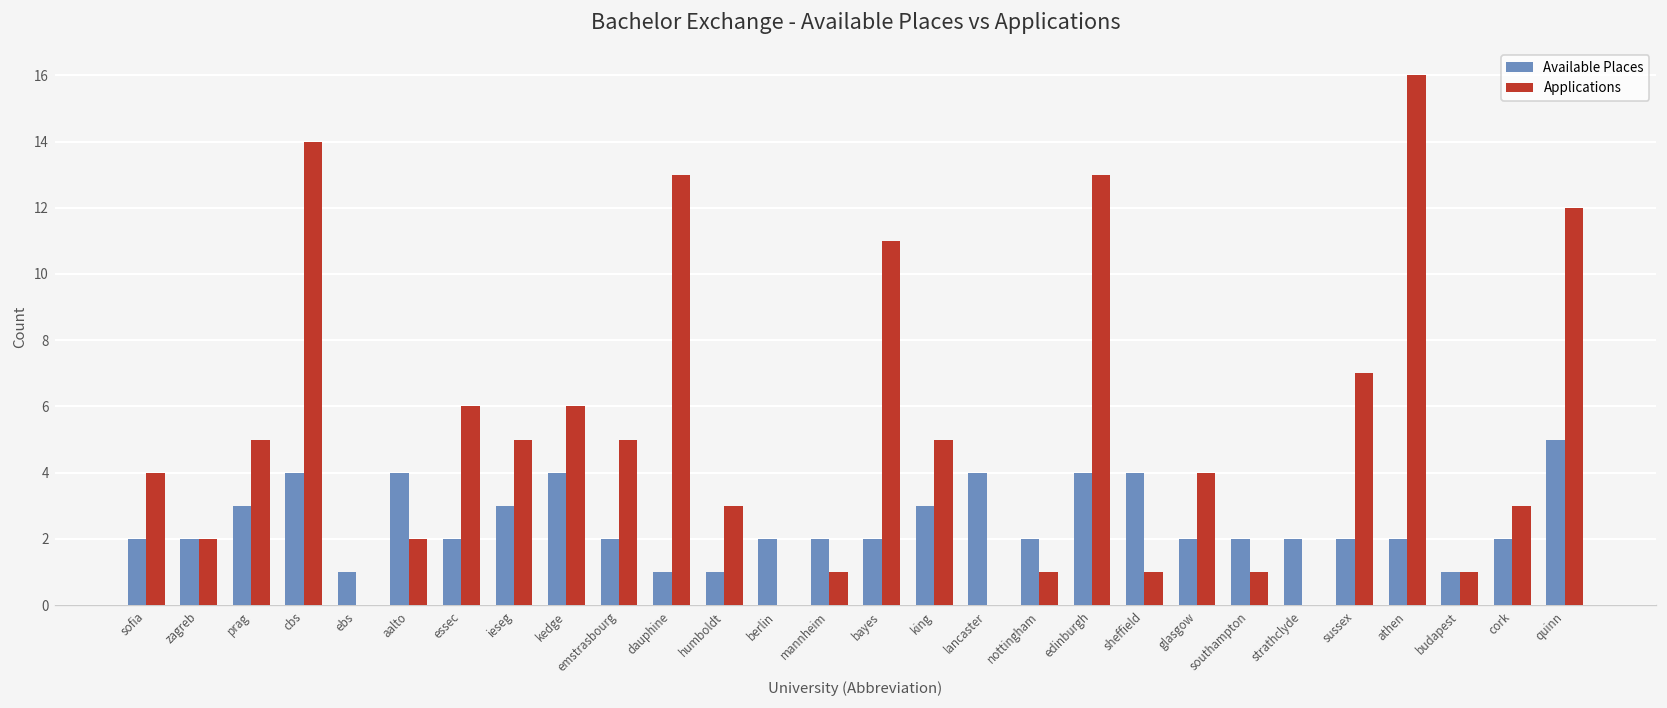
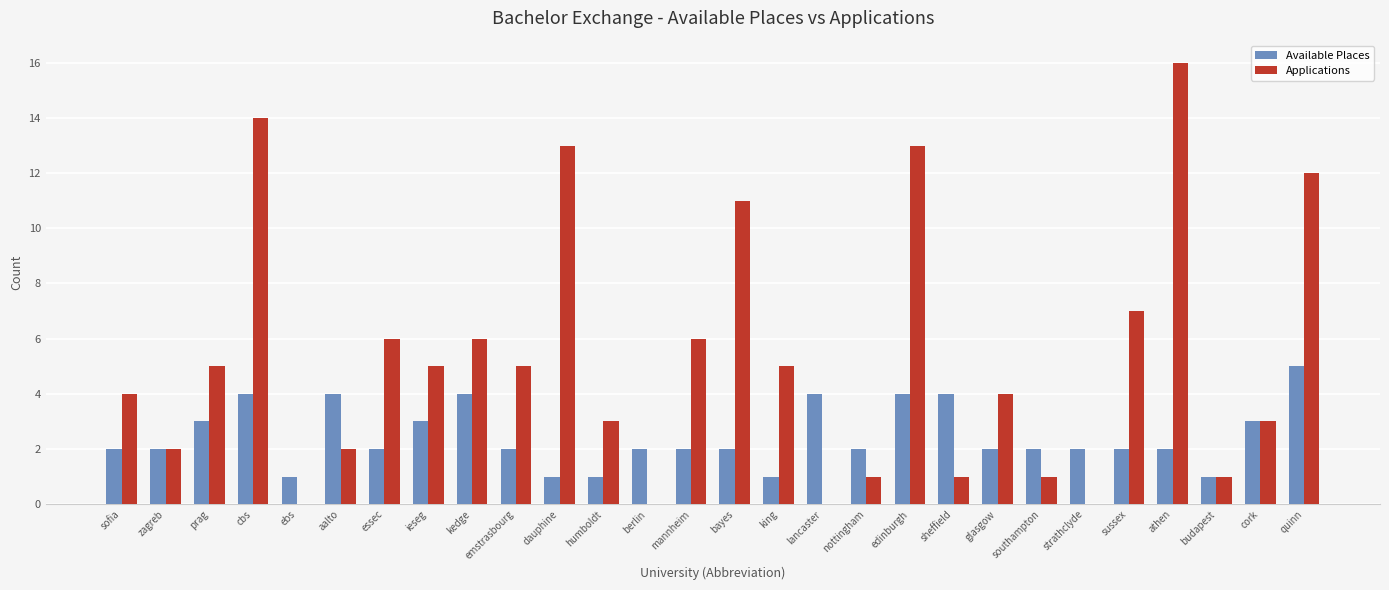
Applications, mannheim: 1 -> 6
Available Places, king: 3 -> 1
Available Places, cork: 2 -> 3
